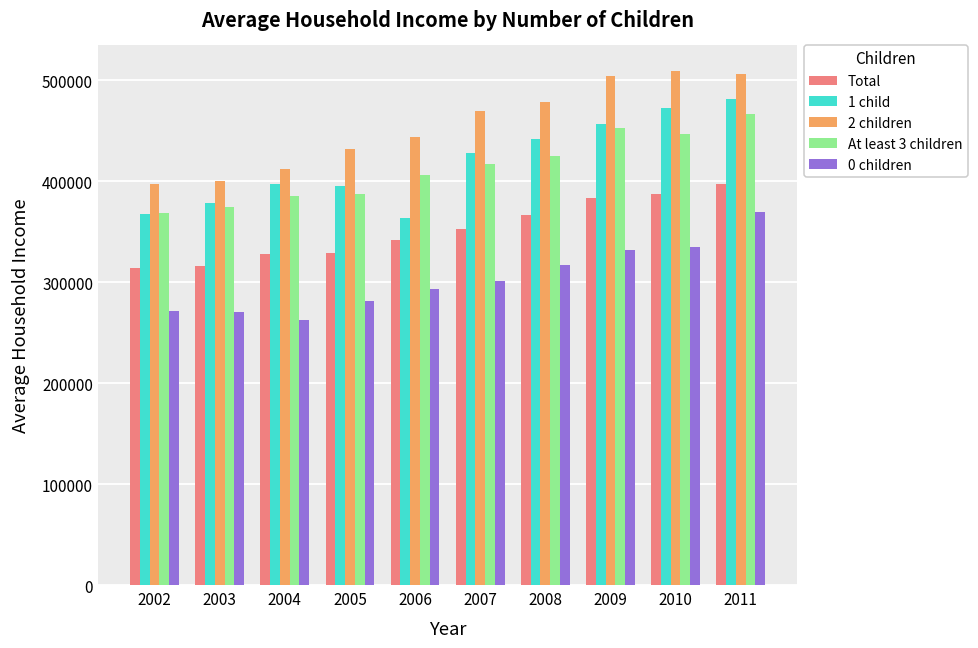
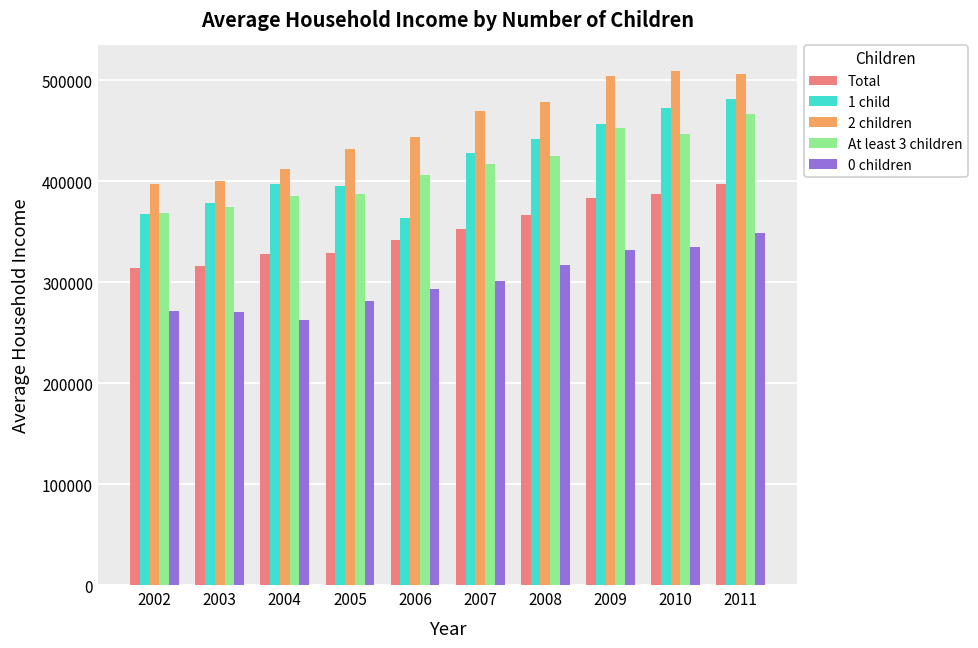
0 children, 2011: 370000 -> 350000
